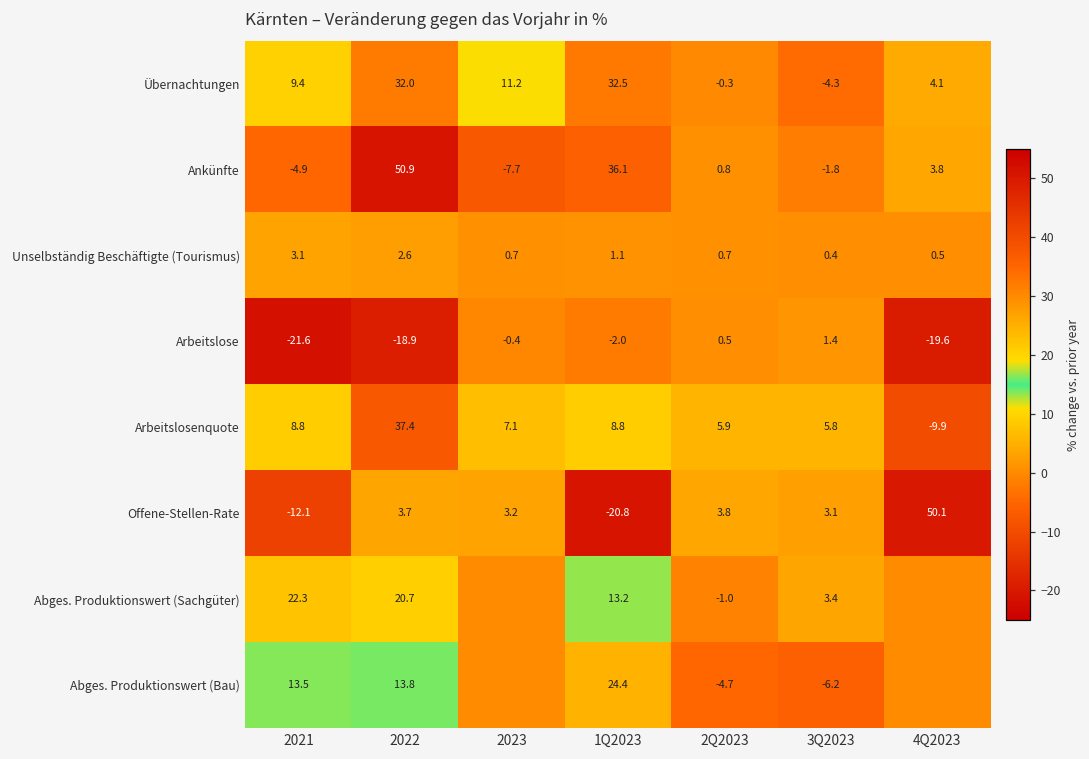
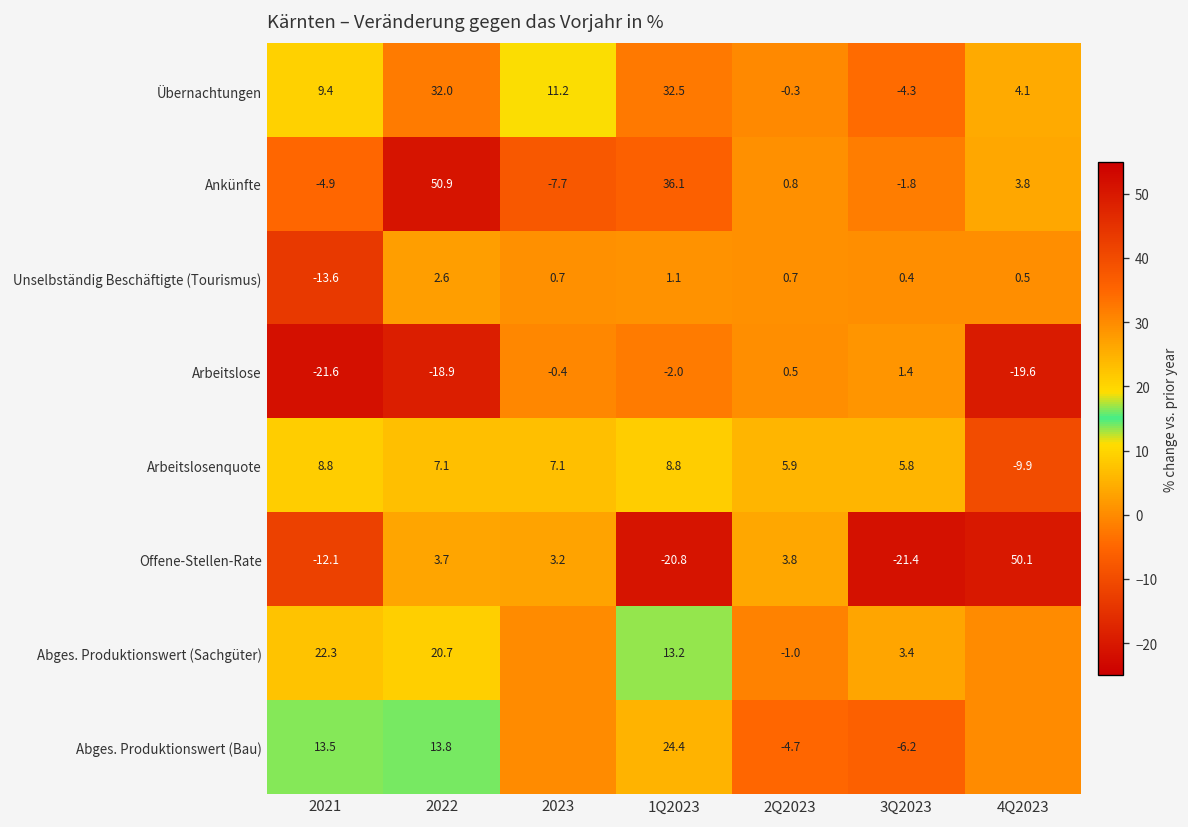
Unselbständig Beschäftigte (Tourismus), 2021: 3.1 -> -13.6
Arbeitslosenquote, 2022: 37.4 -> 7.1
Offene-Stellen-Rate, 3Q2023: 3.1 -> -21.4
